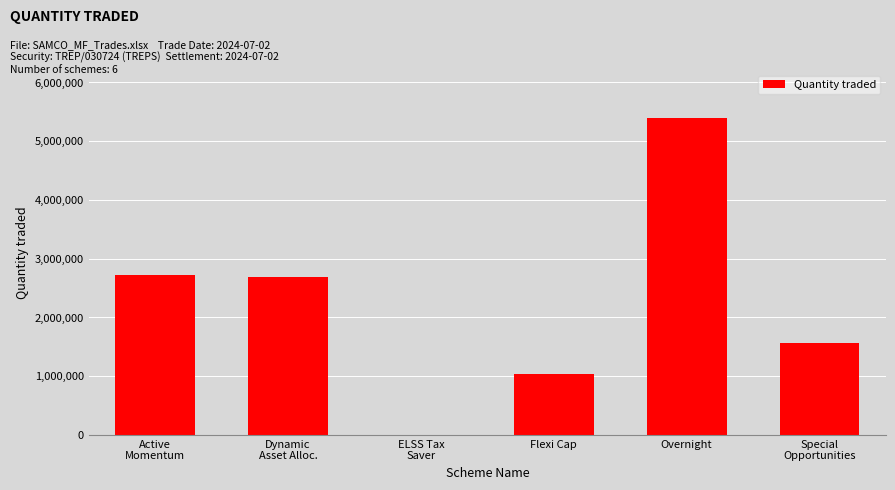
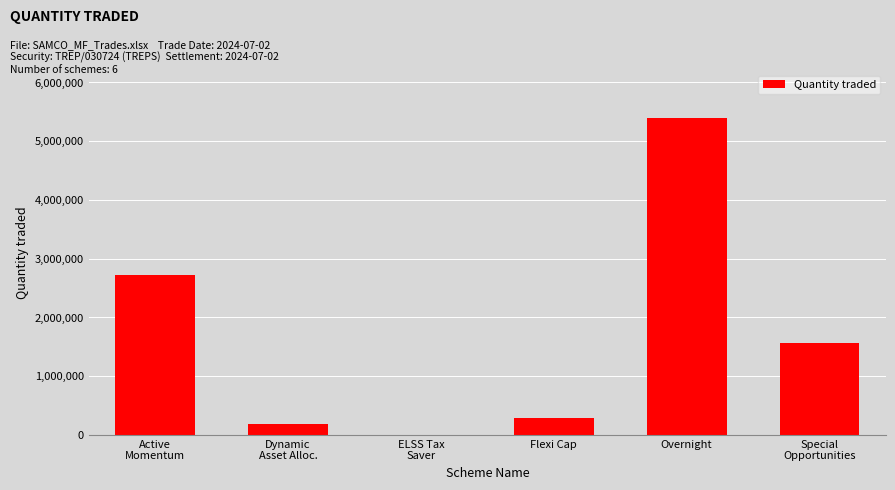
Dynamic Asset Alloc.: 2,700,000 -> 200,000
Flexi Cap: 1,000,000 -> 300,000
